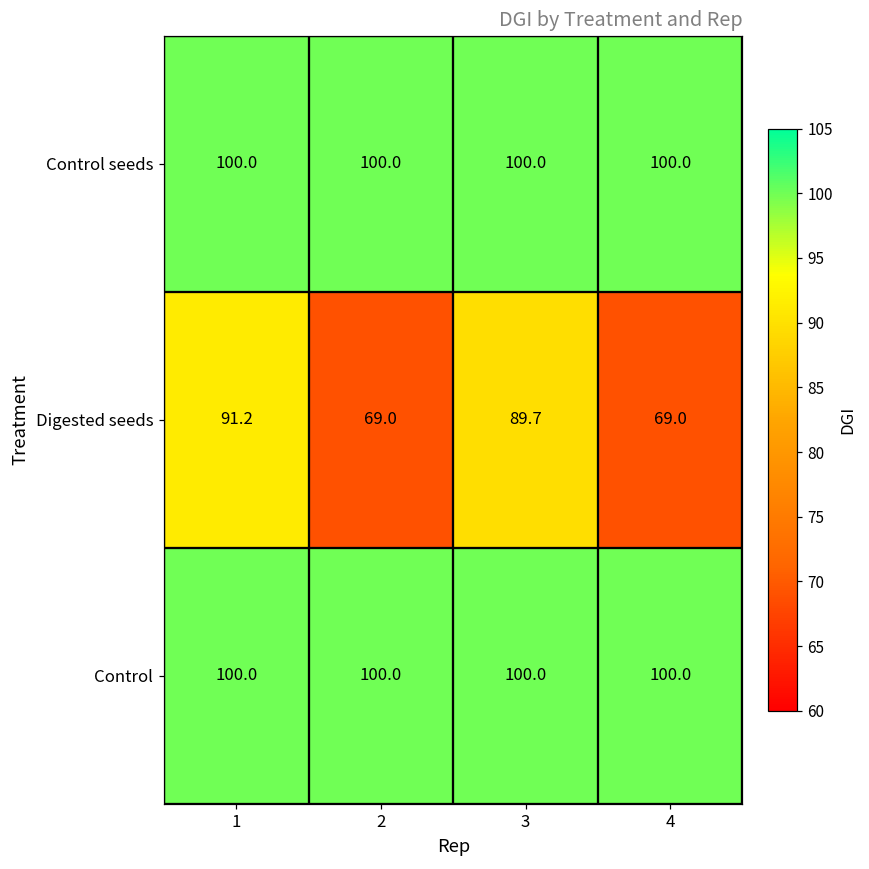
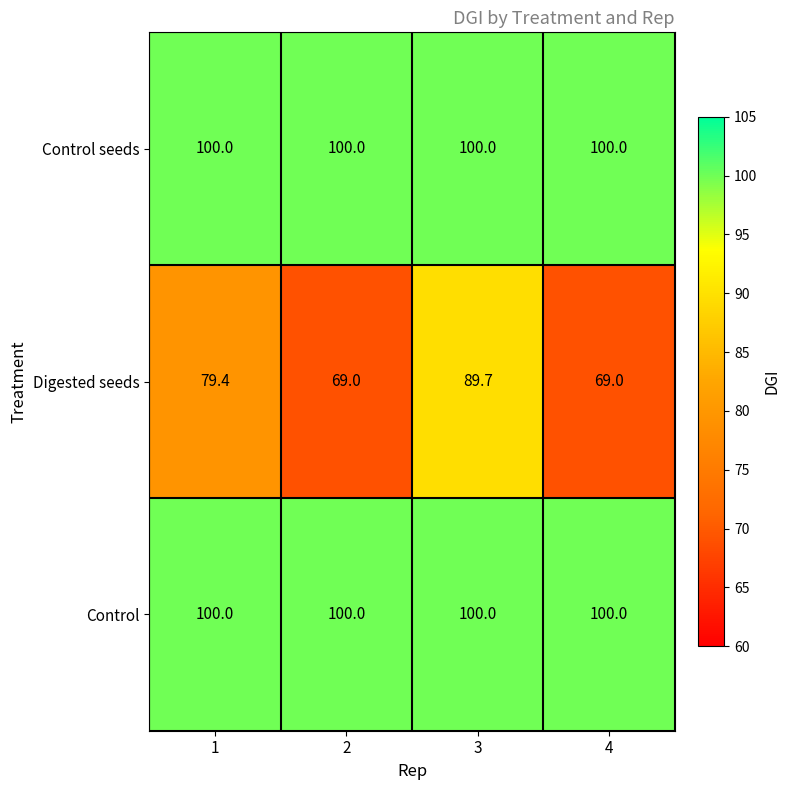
Digested seeds, 1: 91.2 -> 79.4
